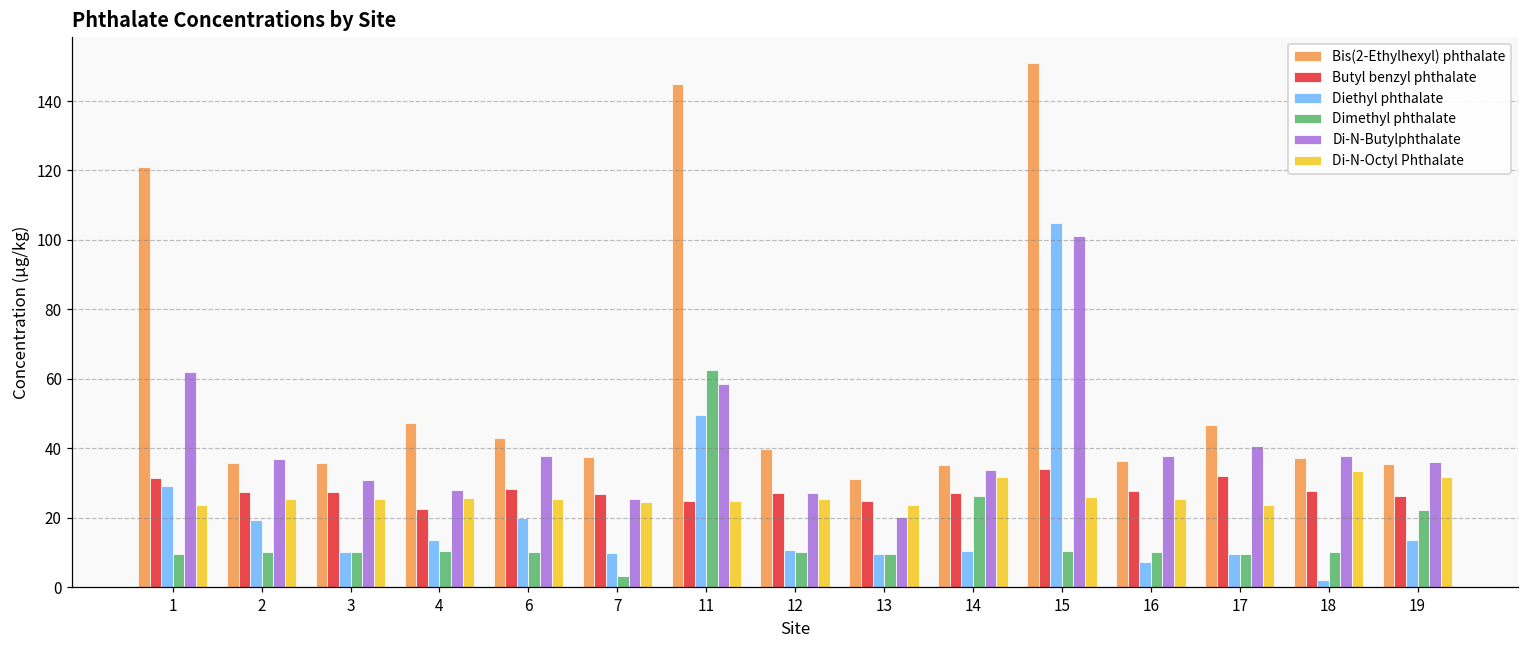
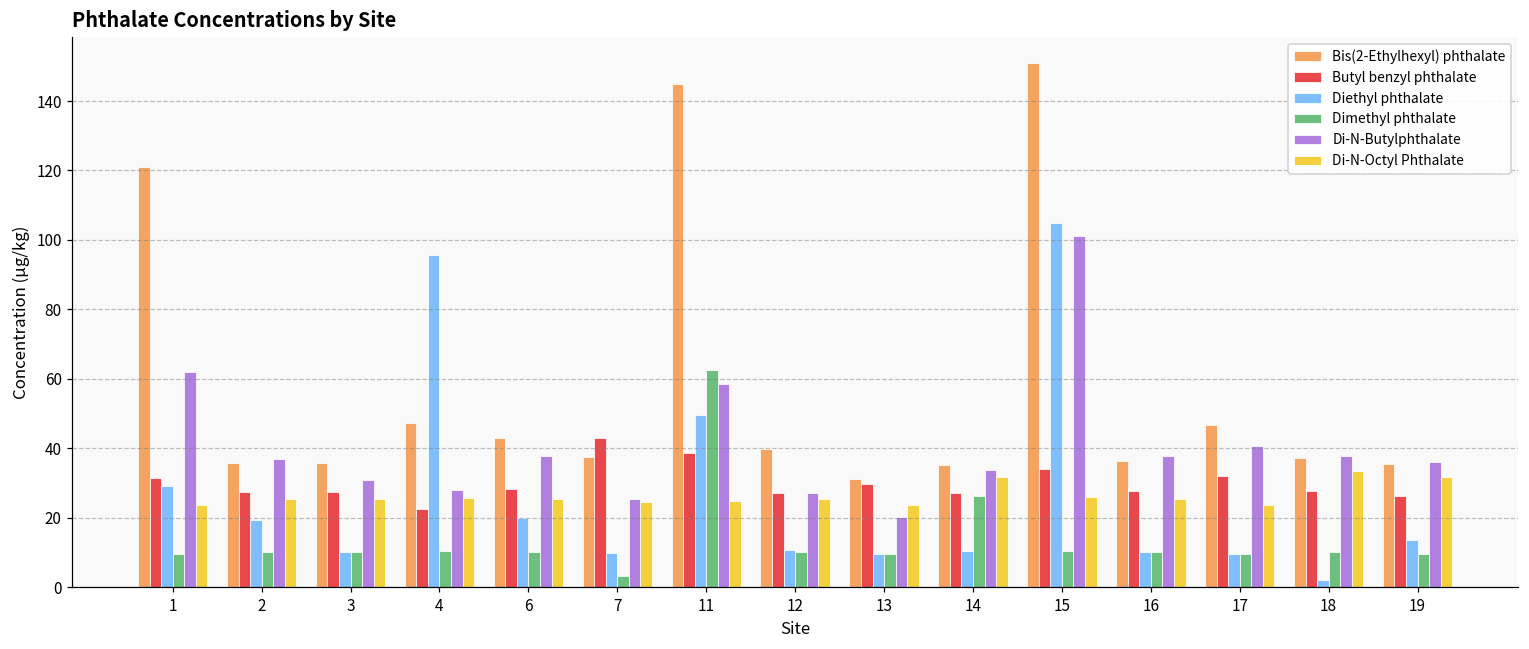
Diethyl phthalate, 4: 14 -> 96
Butyl benzyl phthalate, 7: 27 -> 43
Butyl benzyl phthalate, 11: 25 -> 39
Butyl benzyl phthalate, 13: 25 -> 30
Diethyl phthalate, 16: 7 -> 10
Dimethyl phthalate, 19: 22 -> 10
